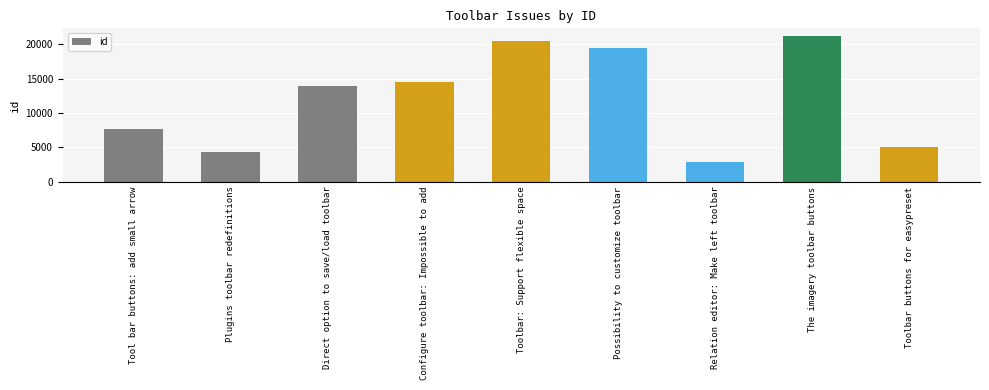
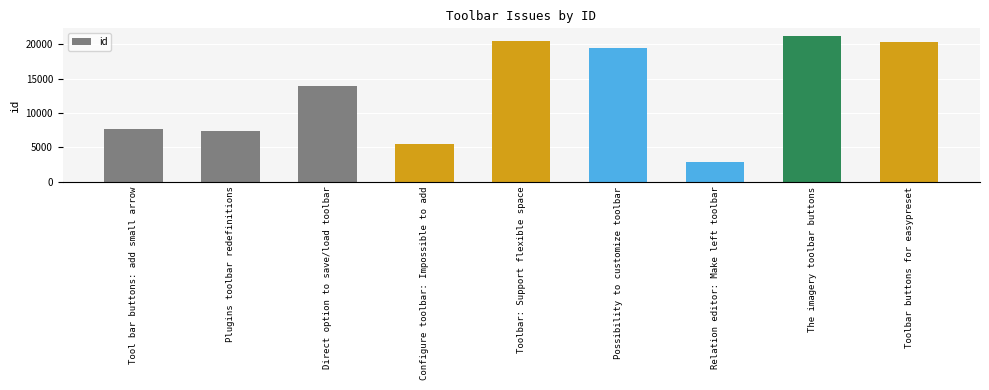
Plugins toolbar redefinitions: 4000 -> 7000
Configure toolbar: Impossible to add: 15000 -> 6000
Toolbar buttons for easypreset: 5000 -> 20000
